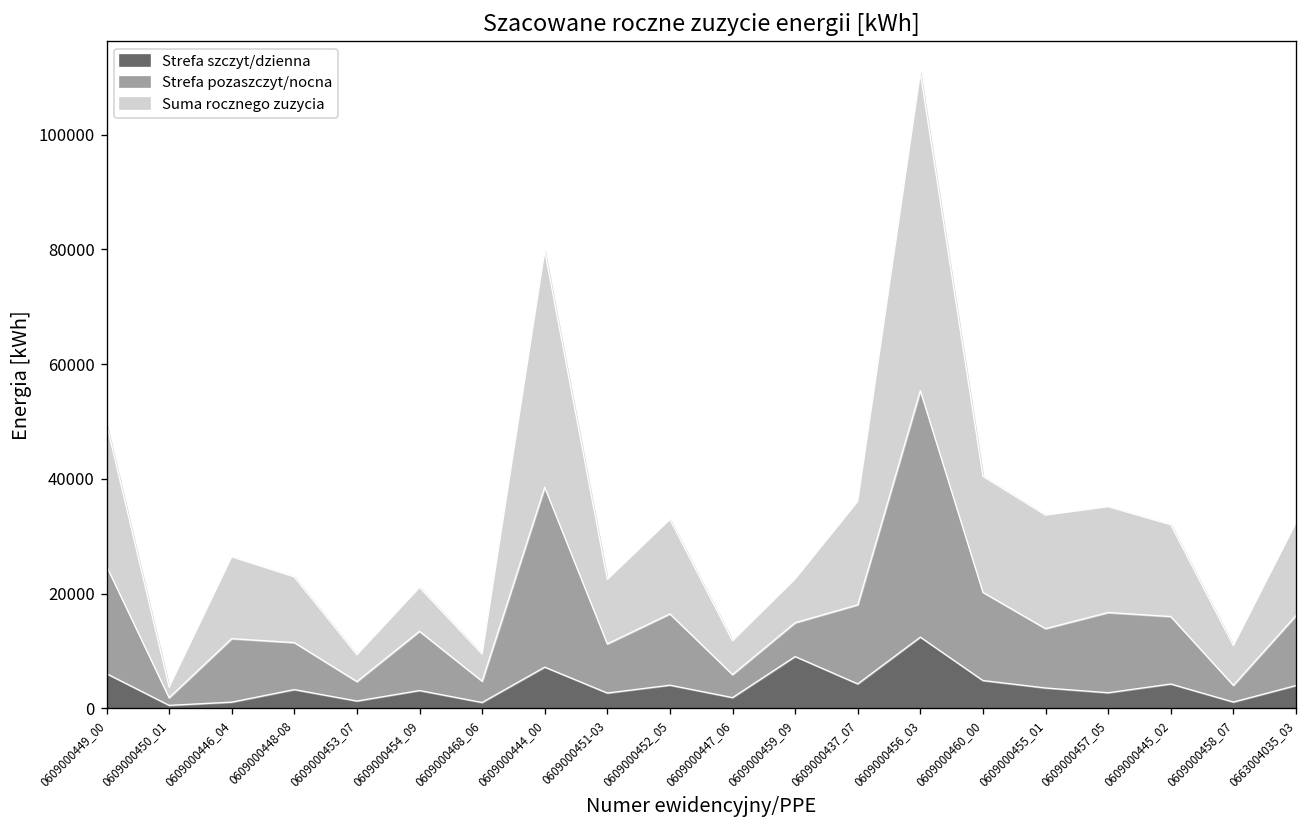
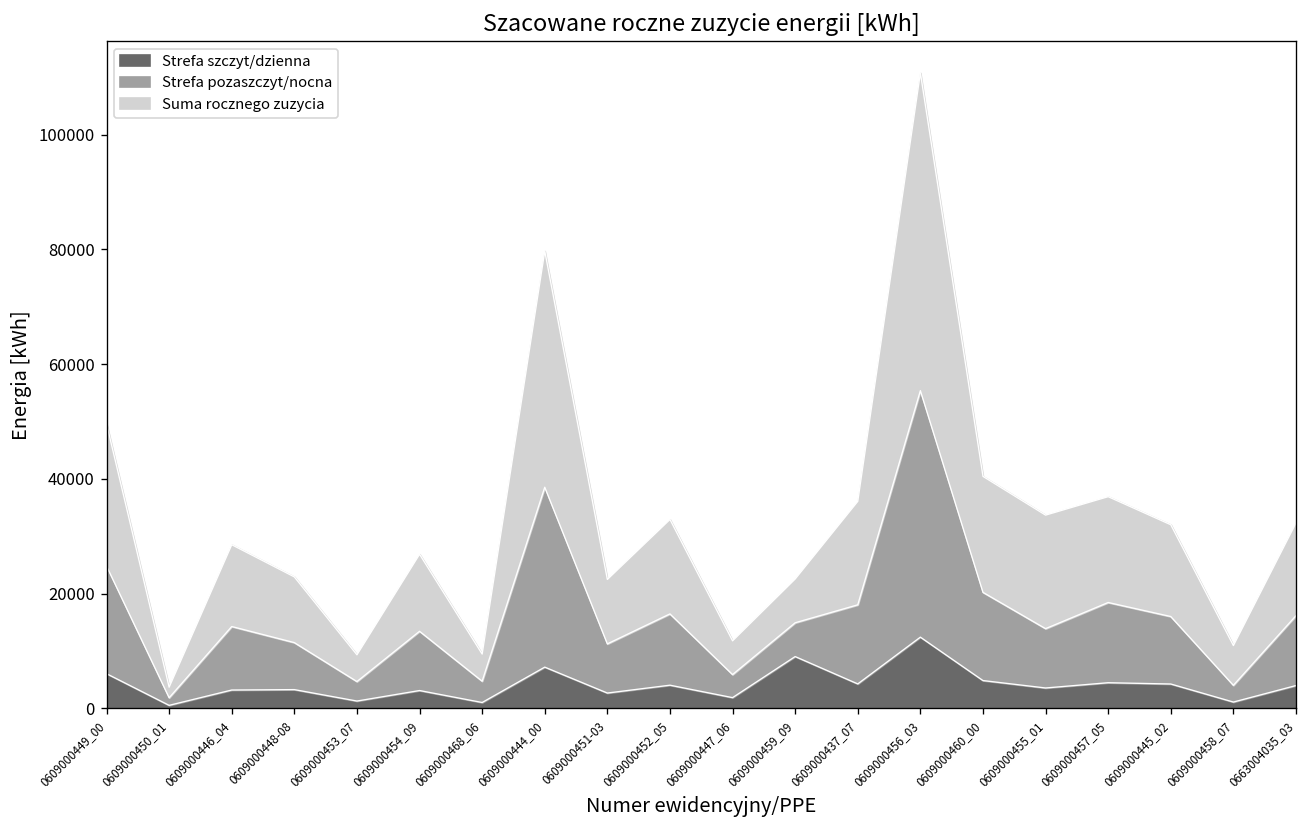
Strefa szczyt/dzienna, 0609000446_04: 1000 -> 3000
Suma rocznego zuzycia, 0609000454_09: 8000 -> 13000
Strefa szczyt/dzienna, 0609000457_05: 3000 -> 4000
